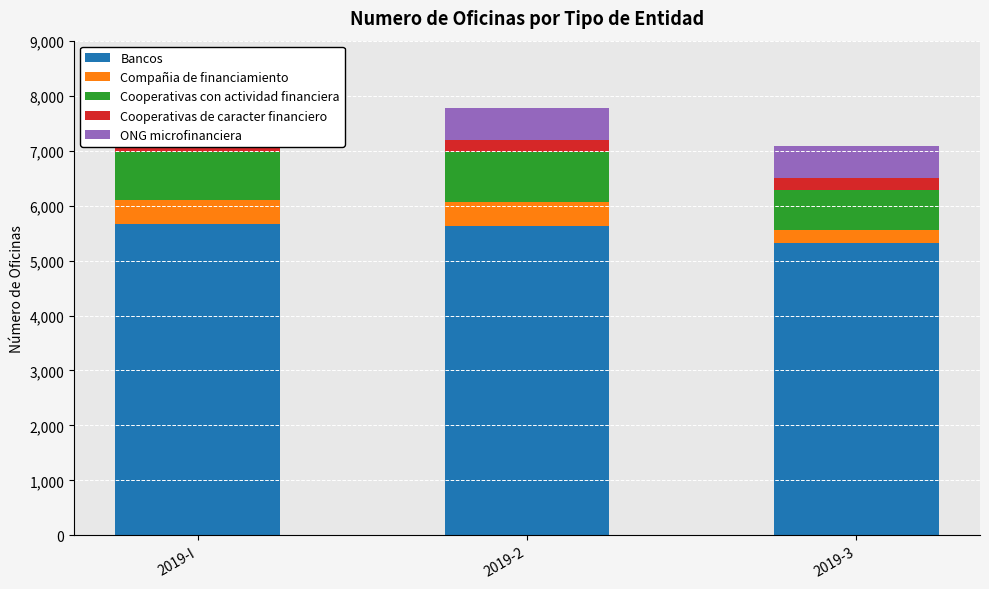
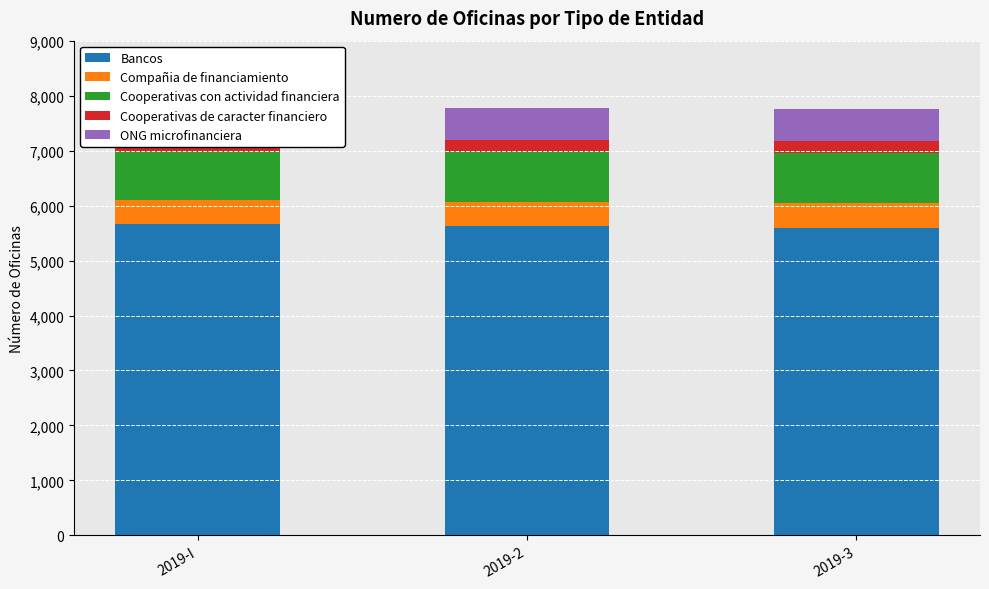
Bancos, 2019-3: 5,300 -> 5,600
Compañia de financiamiento, 2019-3: 200 -> 500
Cooperativas con actividad financiera, 2019-3: 700 -> 900
